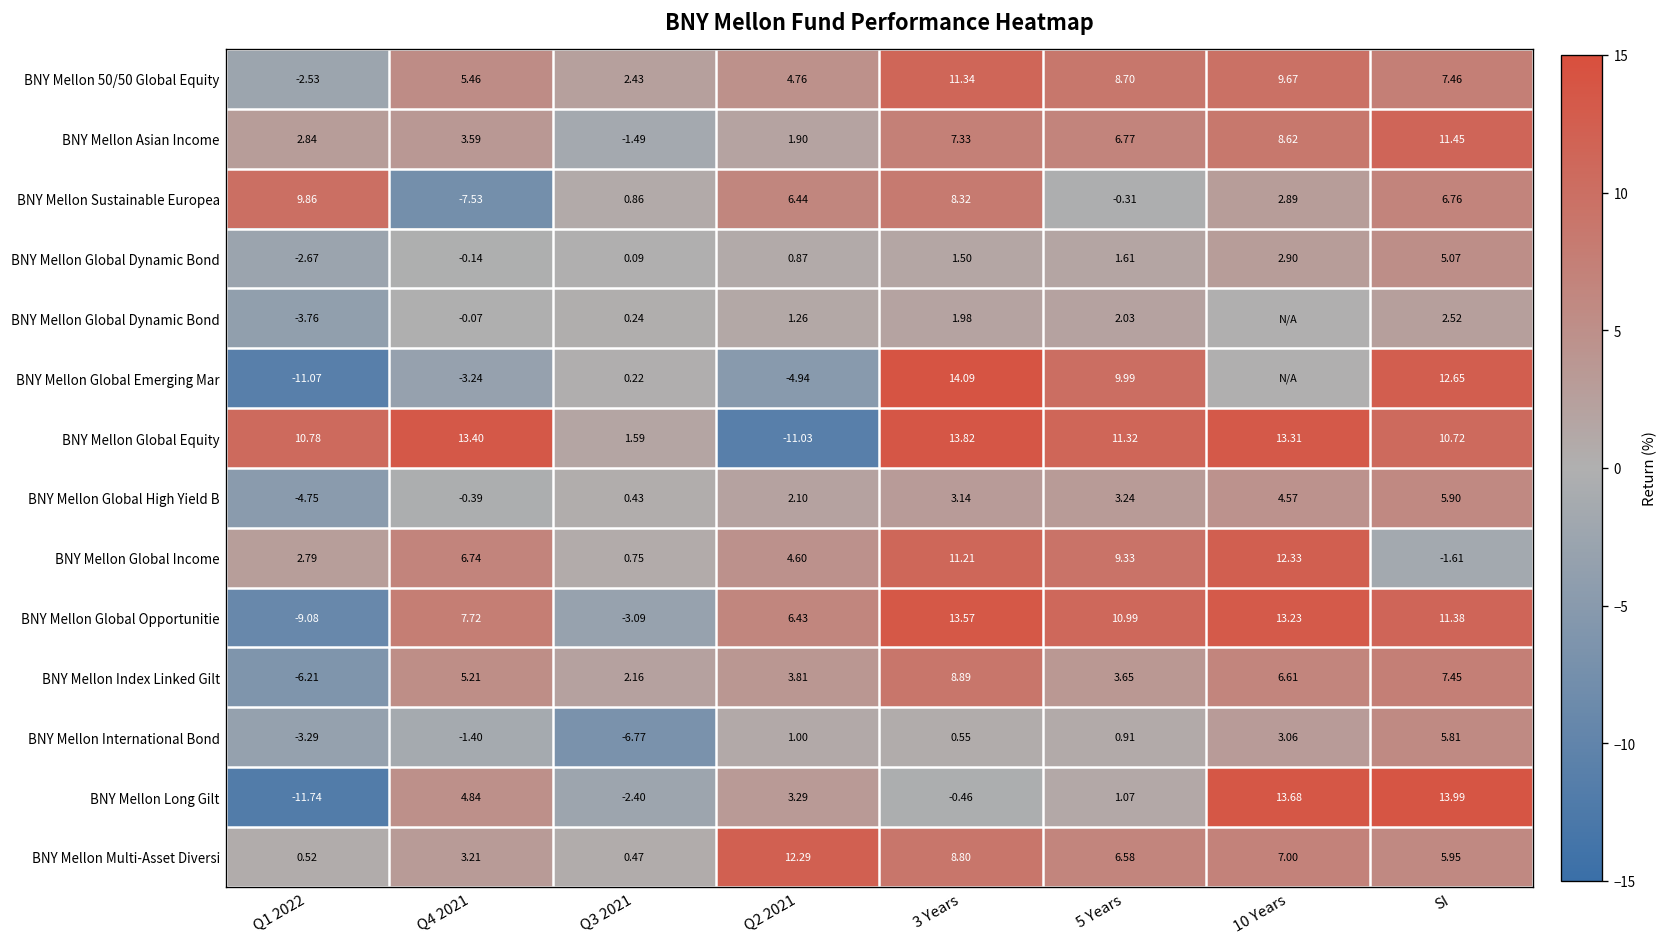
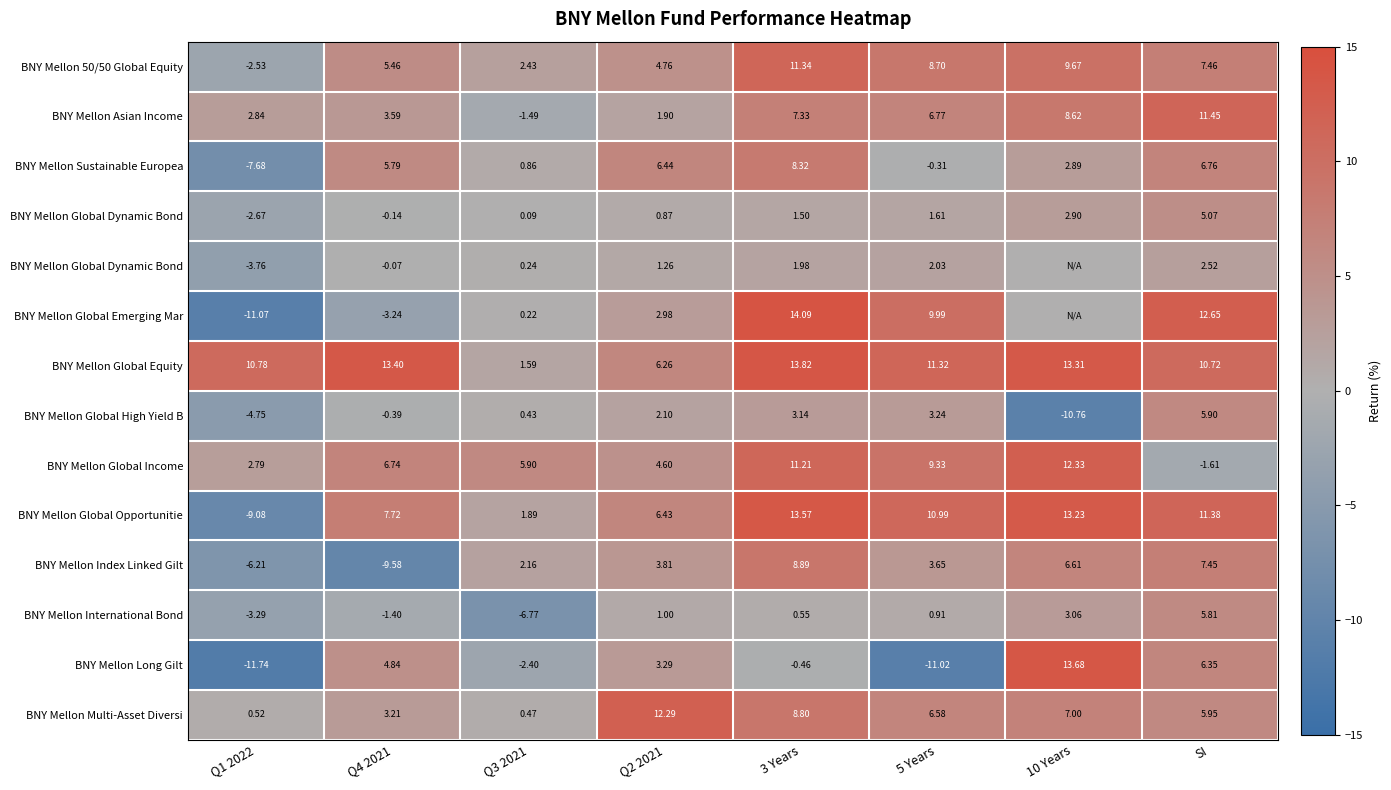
BNY Mellon Sustainable Europea, Q1 2022: 9.86 -> -7.68
BNY Mellon Sustainable Europea, Q4 2021: -7.53 -> 5.79
BNY Mellon Global Emerging Mar, Q2 2021: -4.94 -> 2.98
BNY Mellon Global Equity, Q2 2021: -11.03 -> 6.26
BNY Mellon Global High Yield B, 10 Years: 4.57 -> -10.76
BNY Mellon Global Income, Q3 2021: 0.75 -> 5.90
BNY Mellon Global Opportunitie, Q3 2021: -3.09 -> 1.89
BNY Mellon Index Linked Gilt, Q4 2021: 5.21 -> -9.58
BNY Mellon Long Gilt, 5 Years: 1.07 -> -11.02
BNY Mellon Long Gilt, SI: 13.99 -> 6.35
